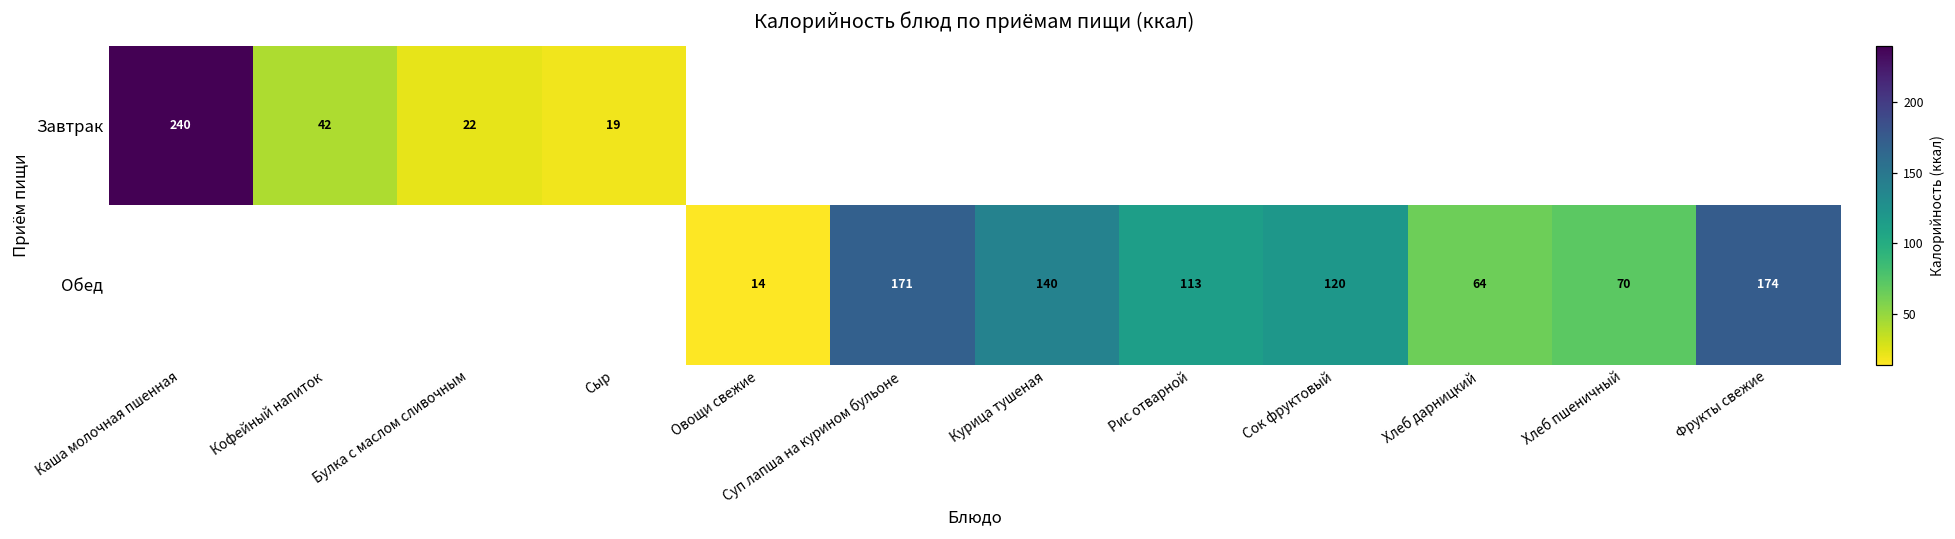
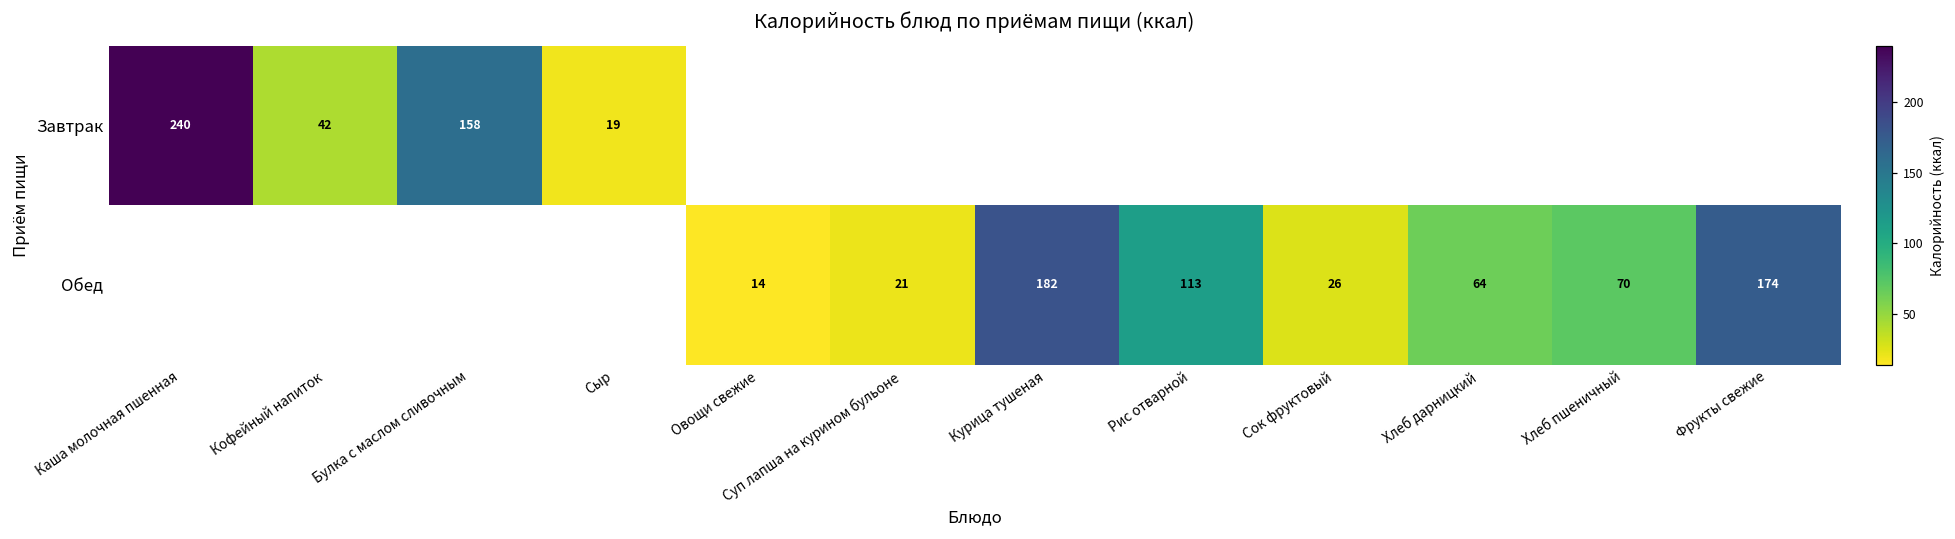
Завтрак, Булка с маслом сливочным: 22 -> 158
Обед, Суп лапша на курином бульоне: 171 -> 21
Обед, Курица тушеная: 140 -> 182
Обед, Сок фруктовый: 120 -> 26
